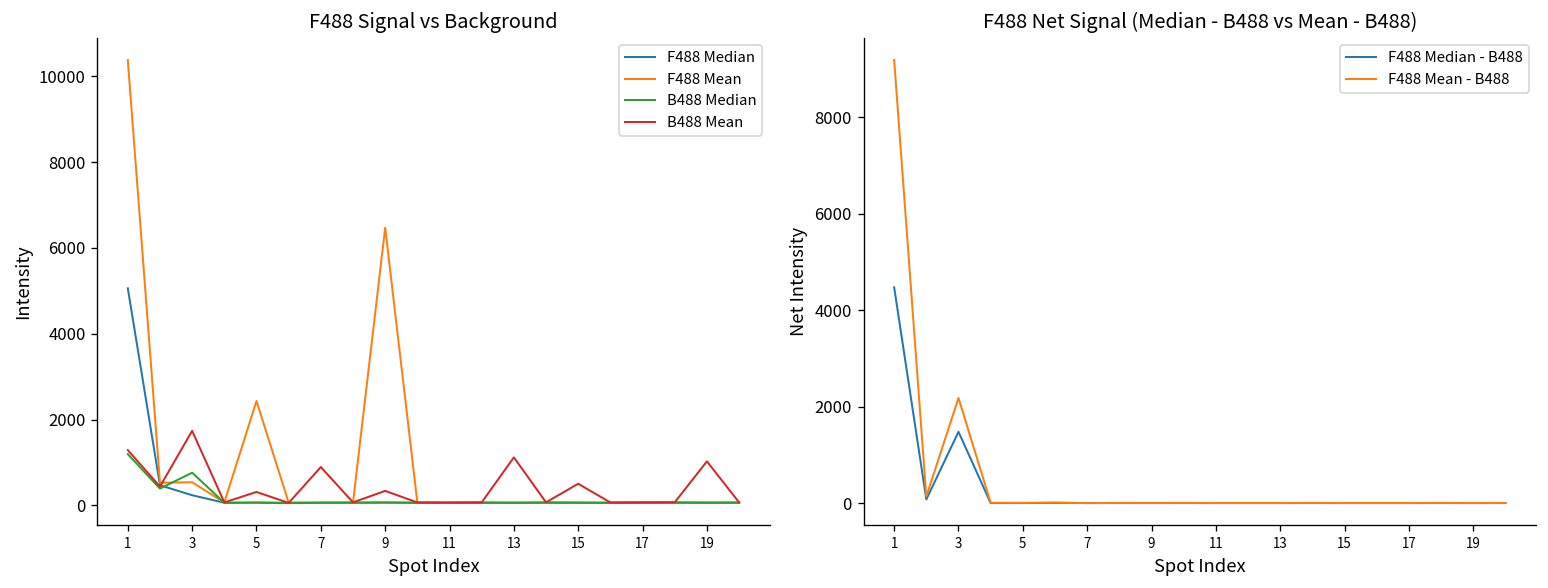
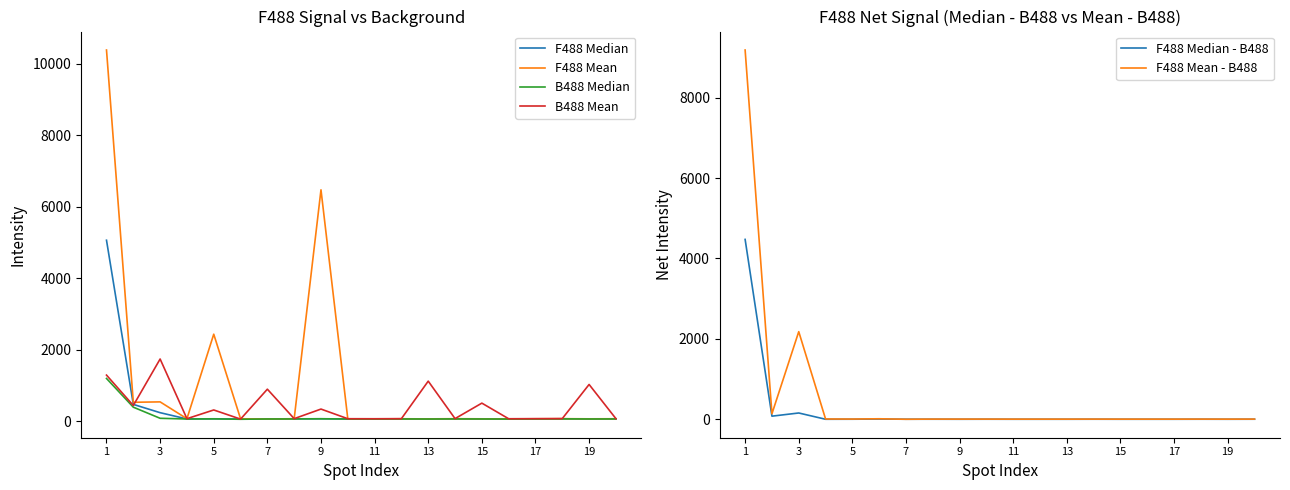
F488 Signal vs Background, B488 Median, 3: 800 -> 100
F488 Net Signal (Median - B488 vs Mean - B488), F488 Median - B488, 3: 1500 -> 200
